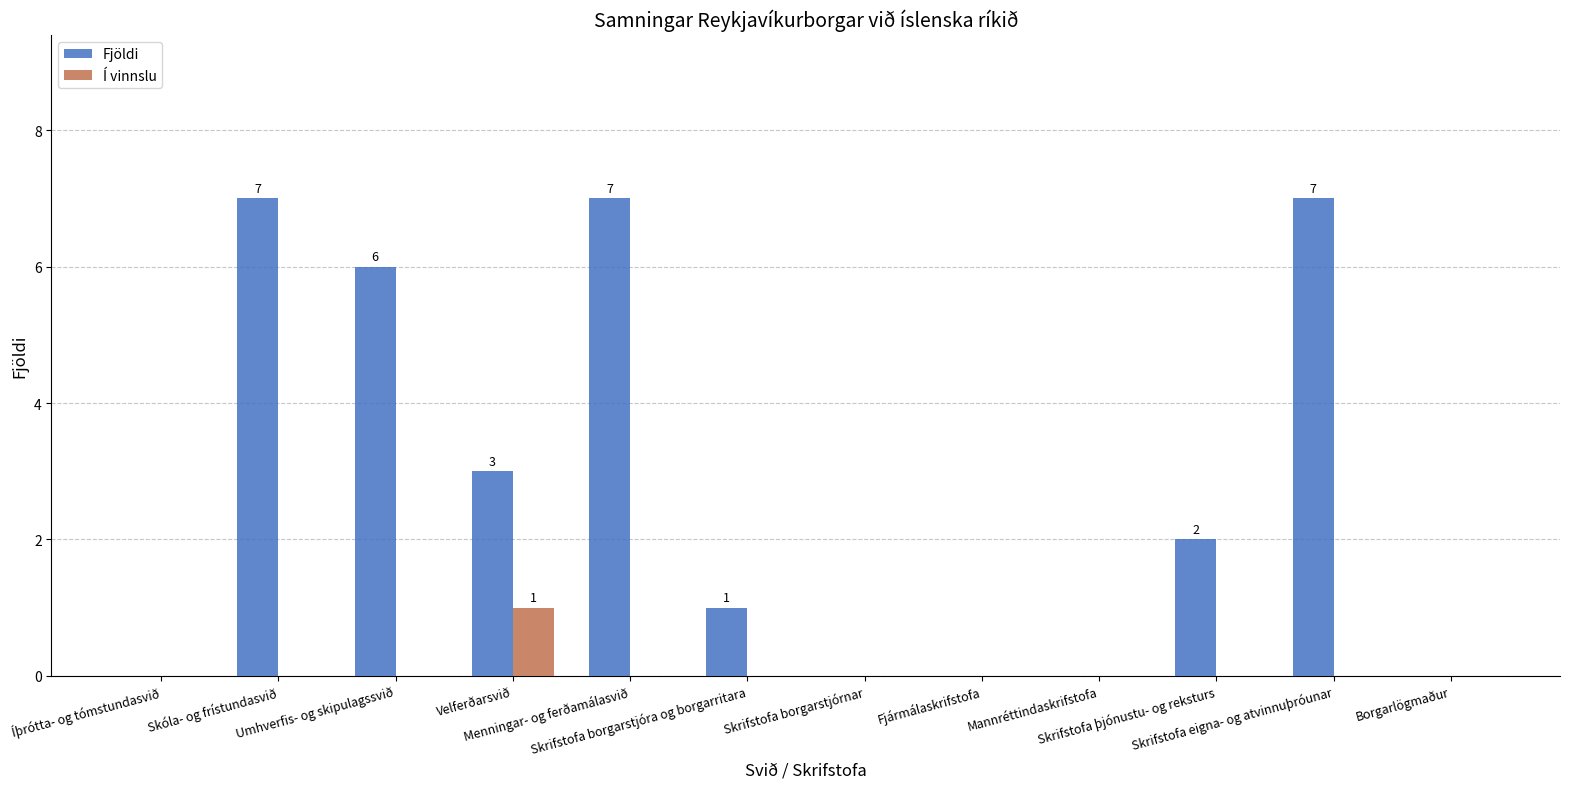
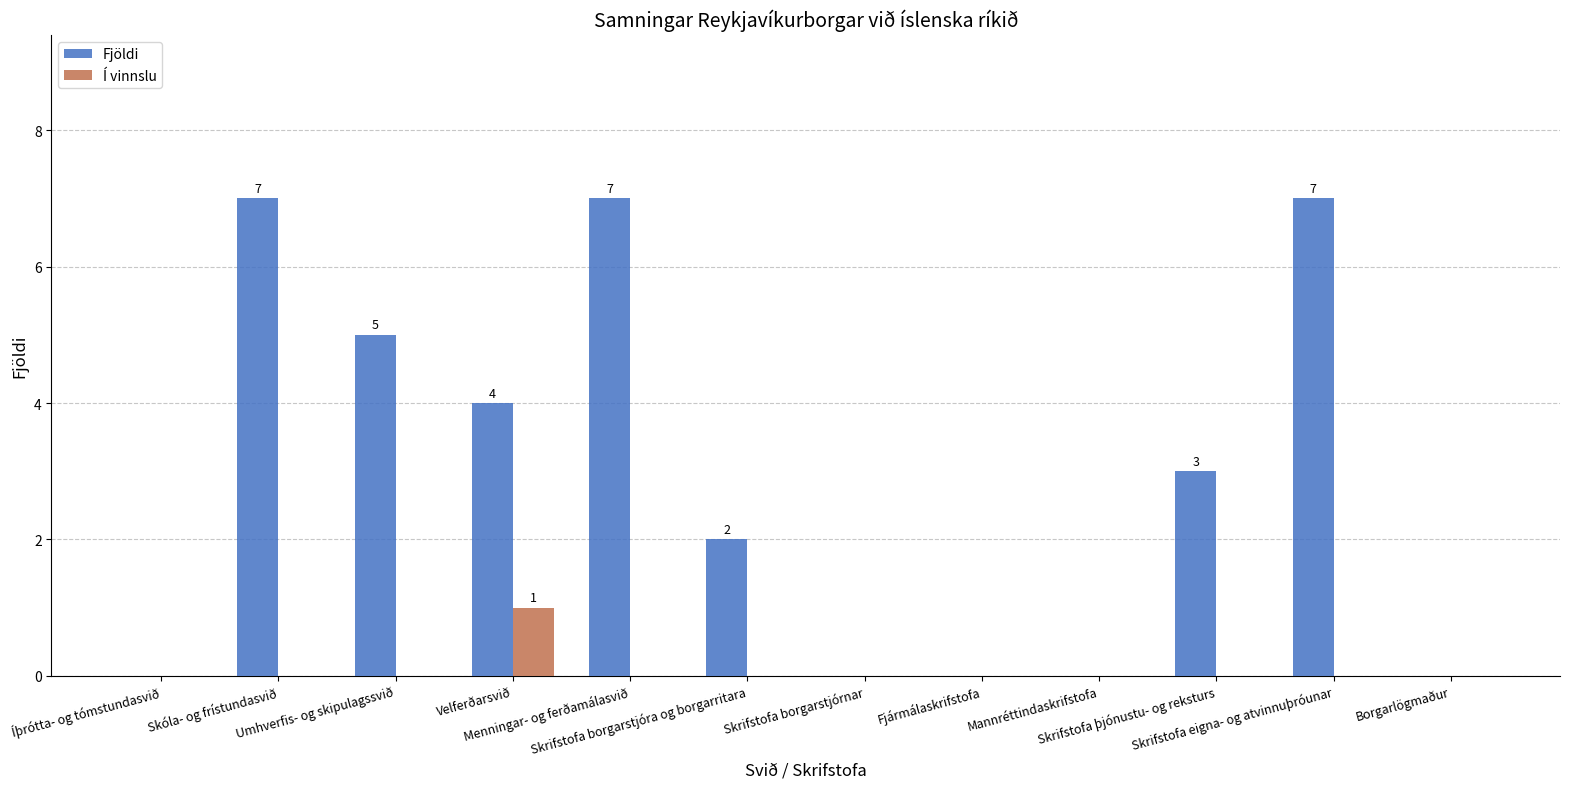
Fjöldi, Umhverfis- og skipulagssvið: 6 -> 5
Fjöldi, Velferðarsvið: 3 -> 4
Fjöldi, Skrifstofa borgarstjóra og borgarritara: 1 -> 2
Fjöldi, Skrifstofa þjónustu- og reksturs: 2 -> 3
